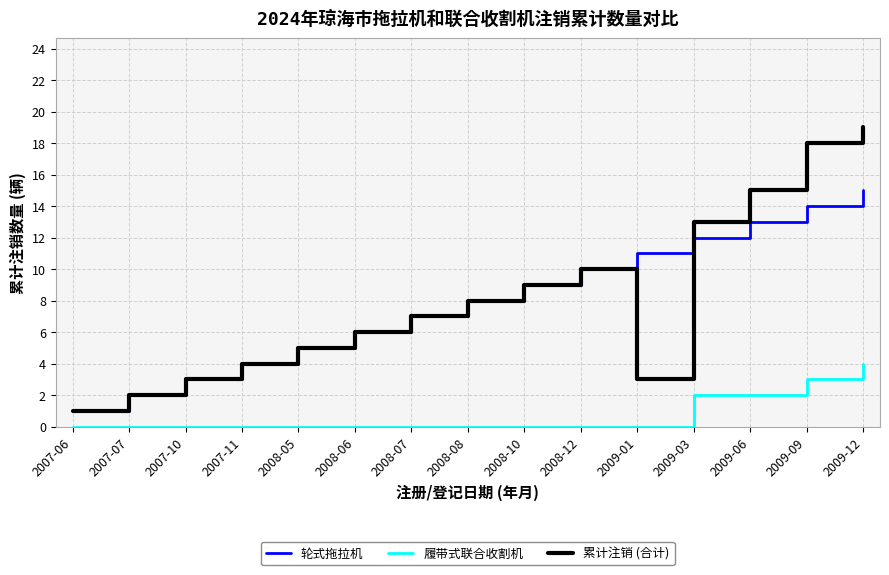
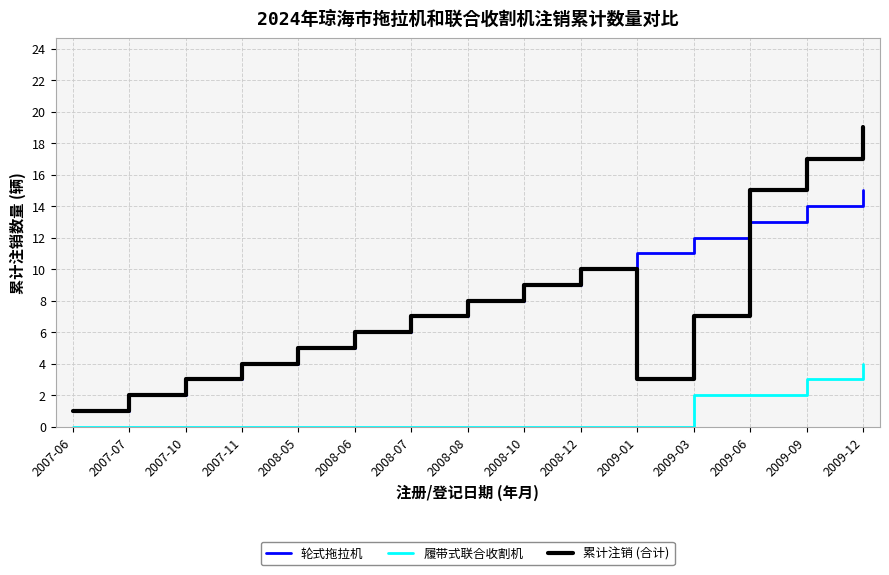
累计注销 (合计), 2009-03: 13 -> 7
累计注销 (合计), 2009-09: 18 -> 17
